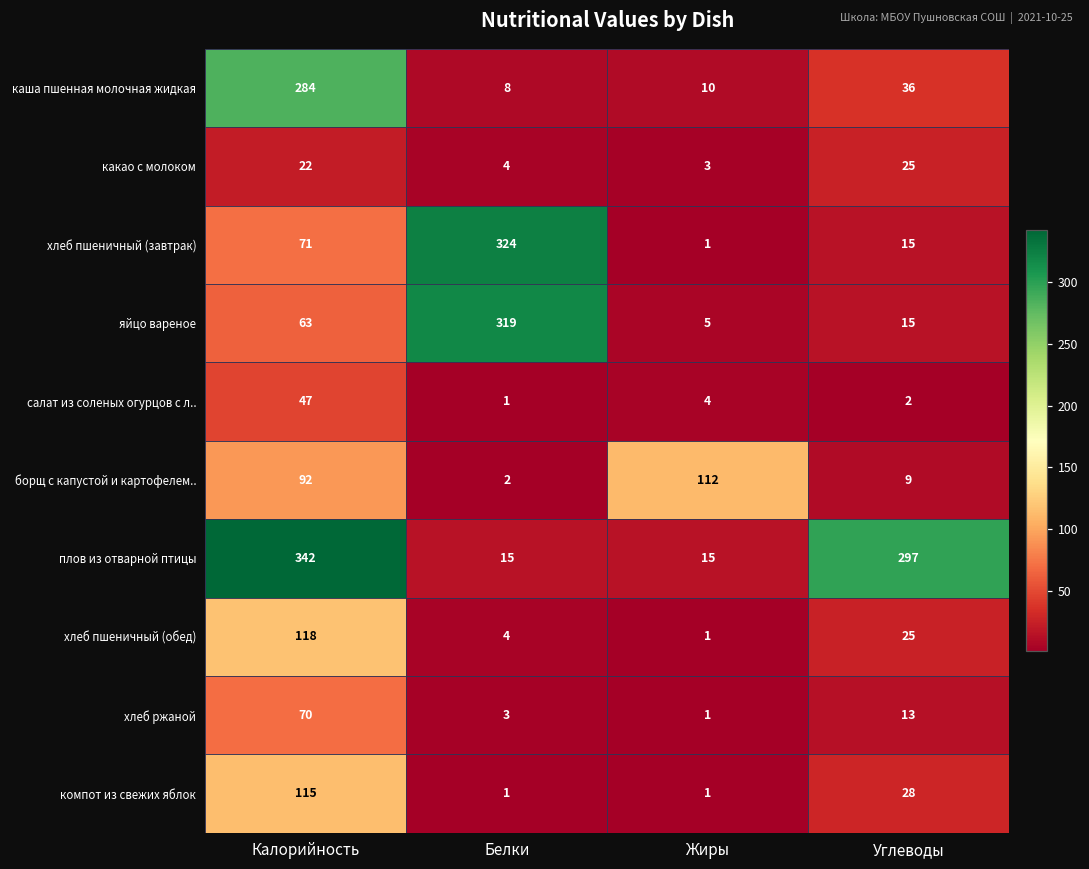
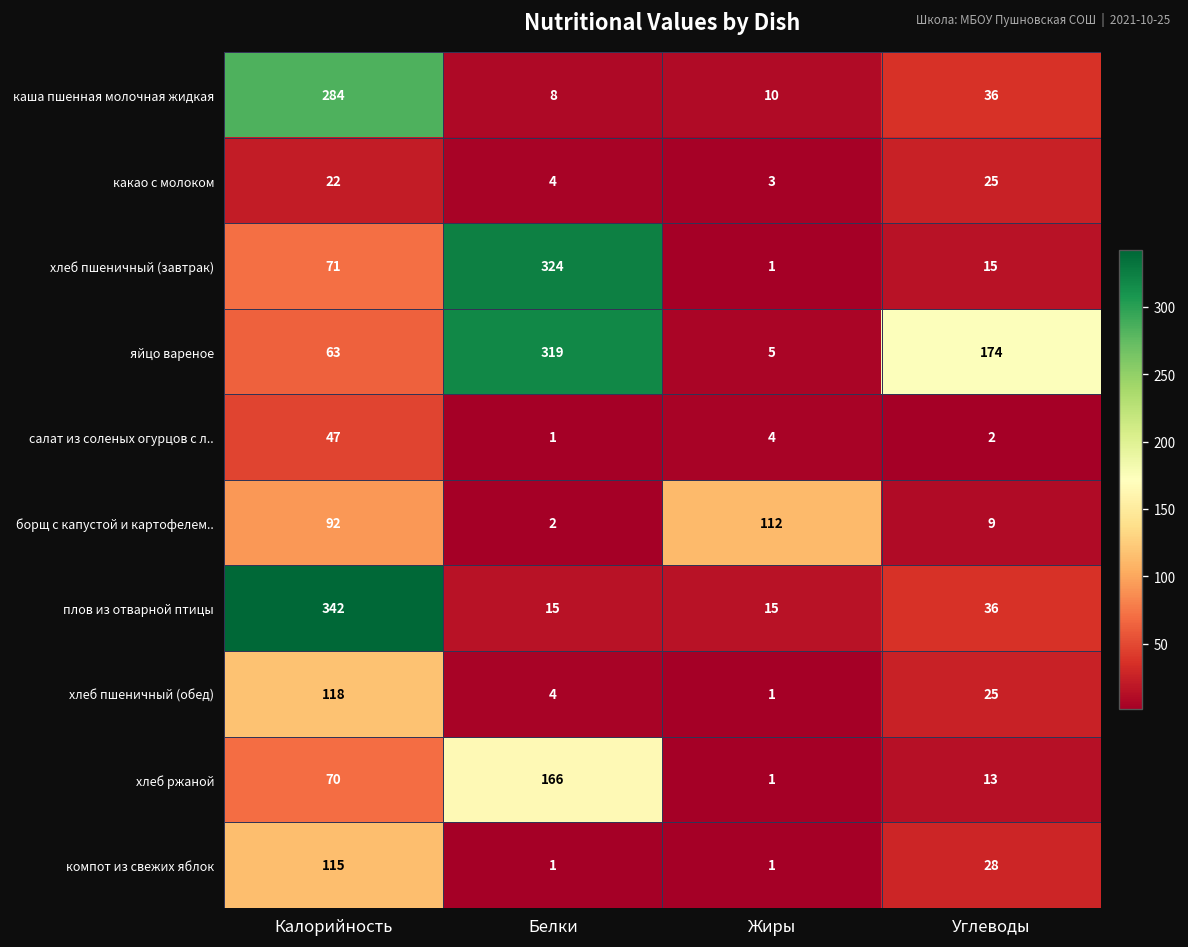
яйцо вареное, Углеводы: 15 -> 174
плов из отварной птицы, Углеводы: 297 -> 36
хлеб ржаной, Белки: 3 -> 166
